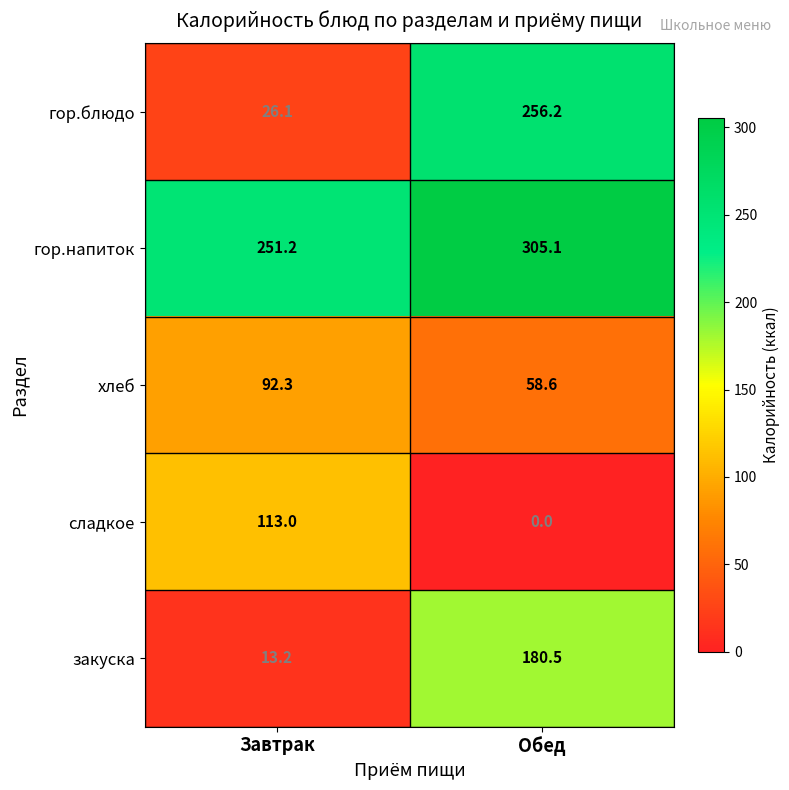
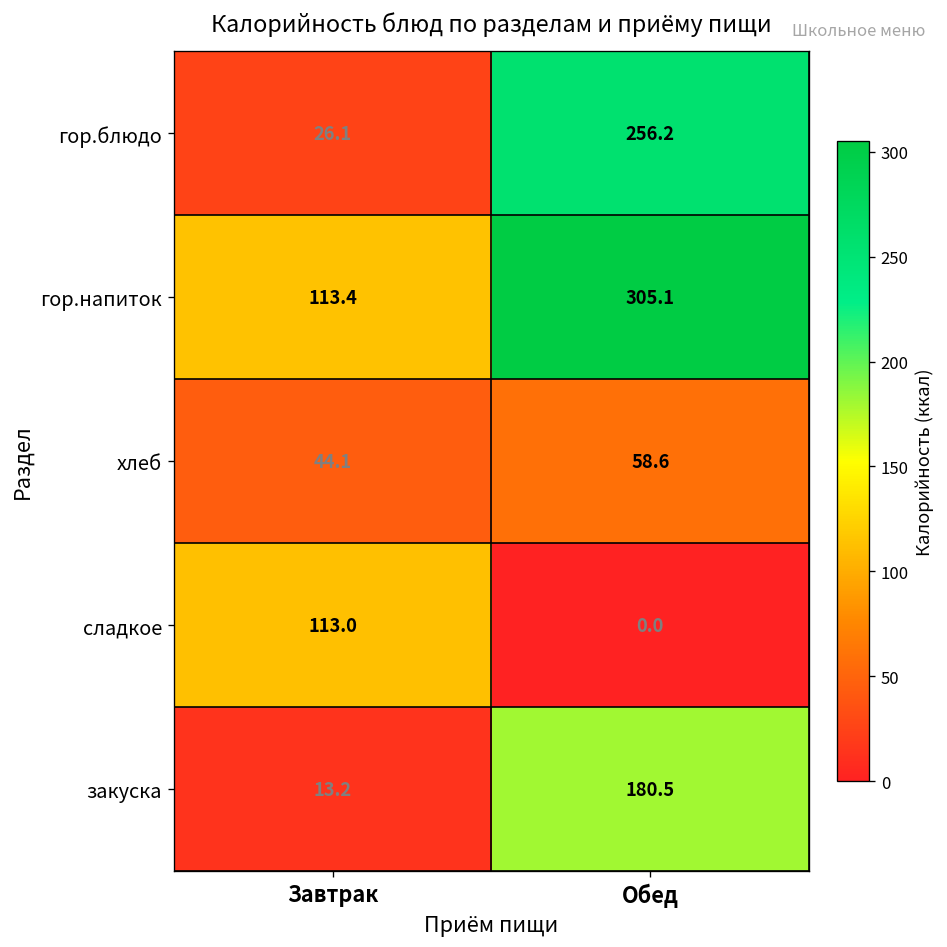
гор.напиток, Завтрак: 251.2 -> 113.4
хлеб, Завтрак: 92.3 -> 44.1
